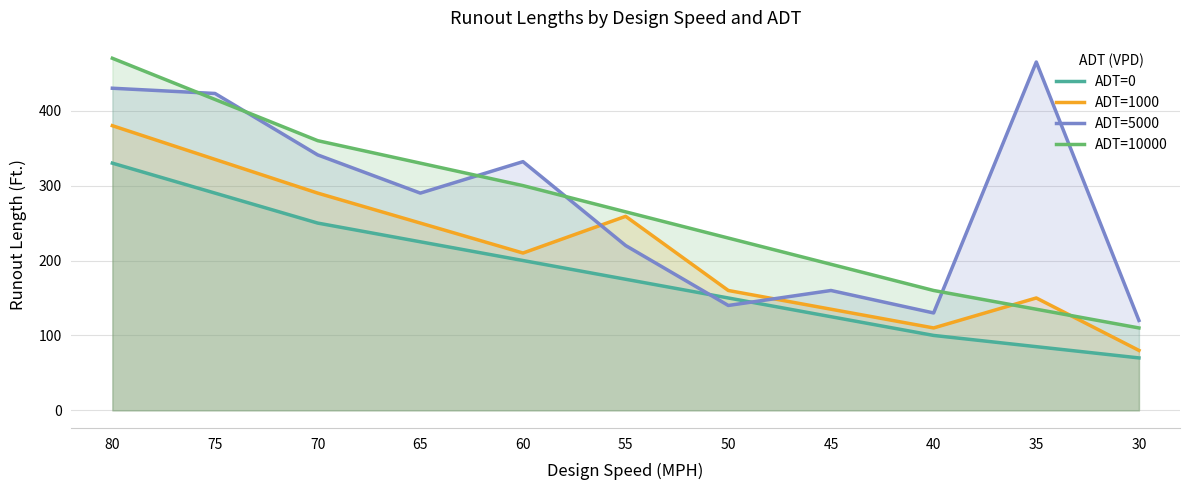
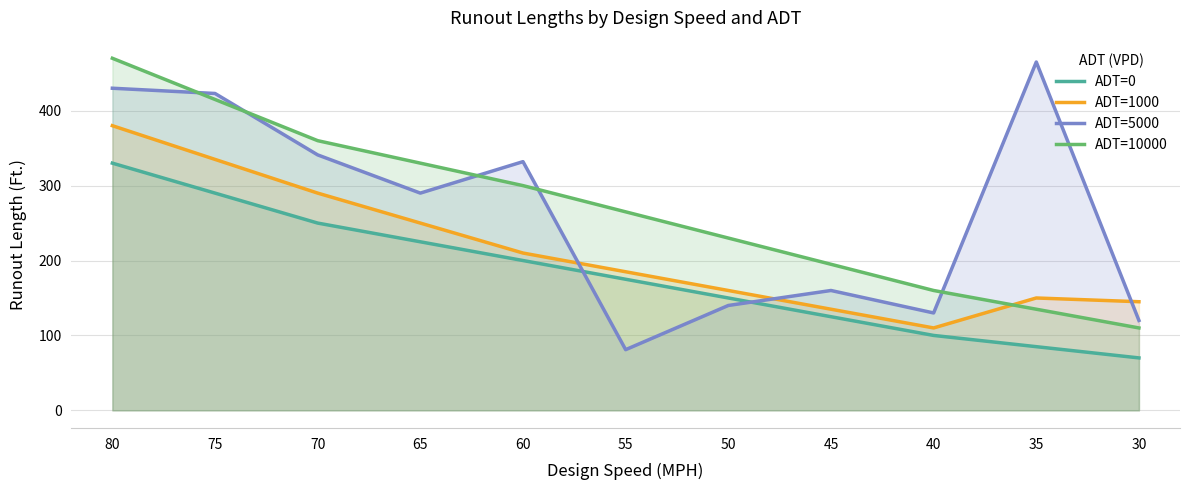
ADT=1000, 55: 260 -> 190
ADT=5000, 55: 220 -> 80
ADT=1000, 30: 80 -> 150
